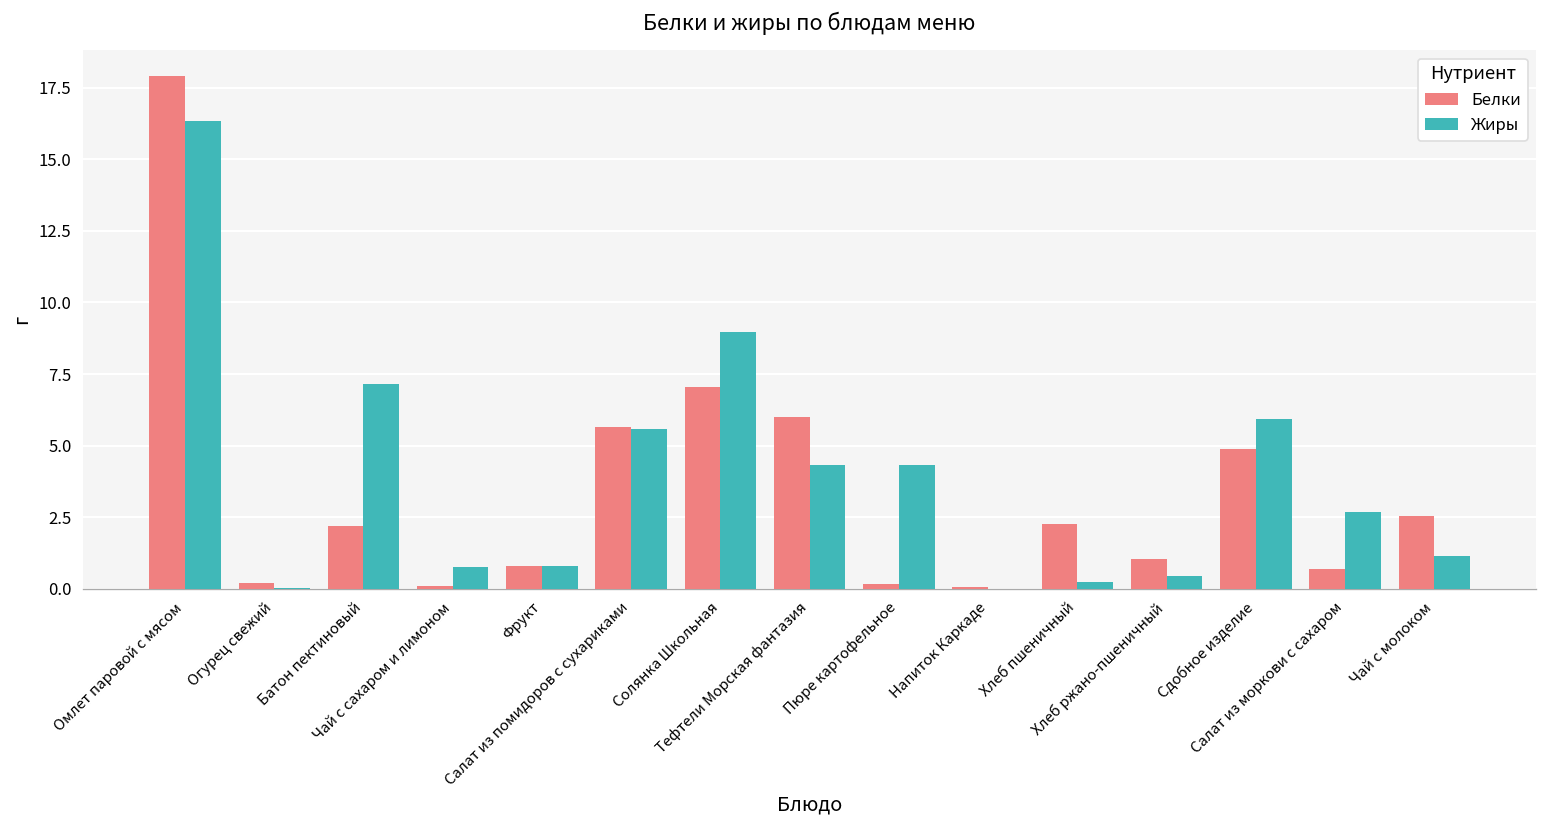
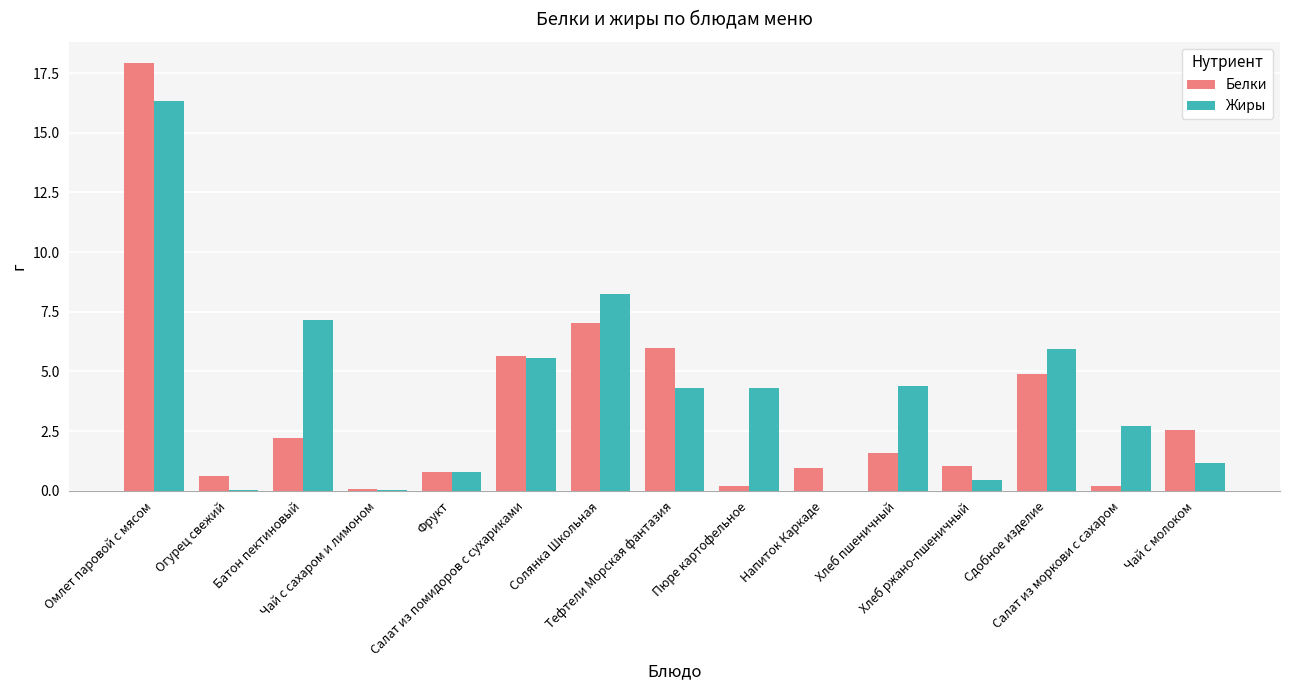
Белки, Огурец свежий: 0.2 -> 0.6
Жиры, Чай с сахаром и лимоном: 0.8 -> 0.0
Жиры, Солянка Школьная: 9.0 -> 8.3
Белки, Напиток Каркаде: 0.1 -> 1.0
Белки, Хлеб пшеничный: 2.3 -> 1.6
Жиры, Хлеб пшеничный: 0.2 -> 4.4
Белки, Салат из моркови с сахаром: 0.7 -> 0.2
